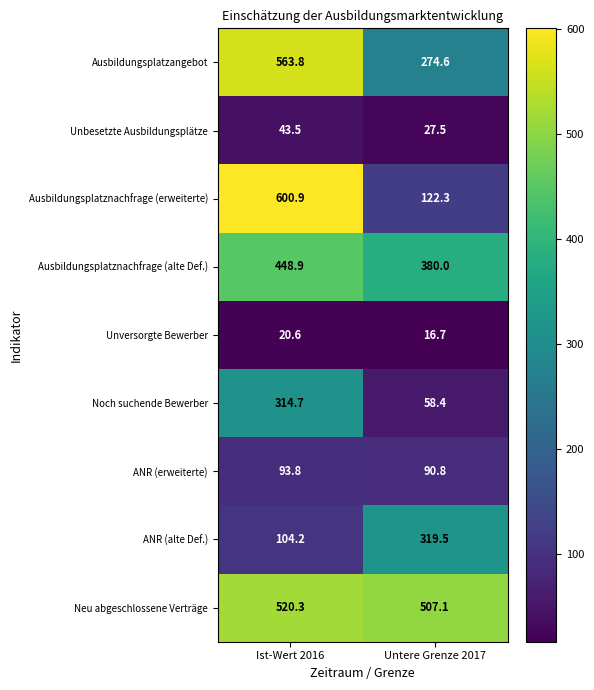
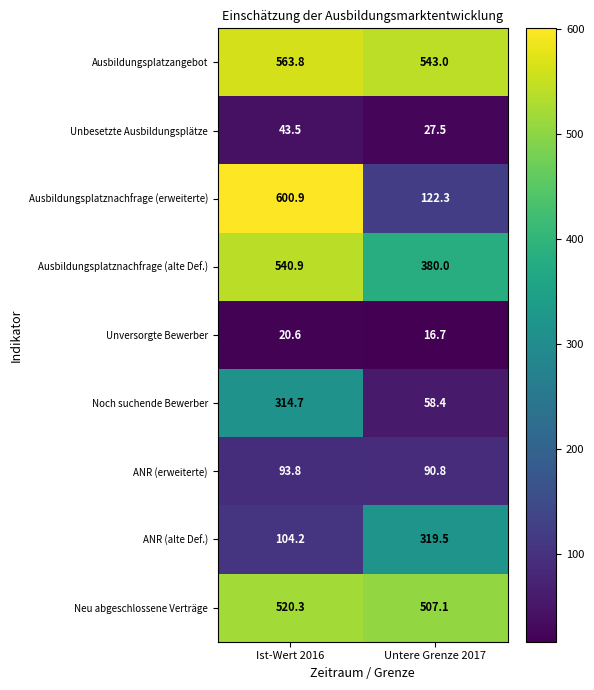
Ausbildungsplatzangebot, Untere Grenze 2017: 274.6 -> 543.0
Ausbildungsplatznachfrage (alte Def.), Ist-Wert 2016: 448.9 -> 540.9
